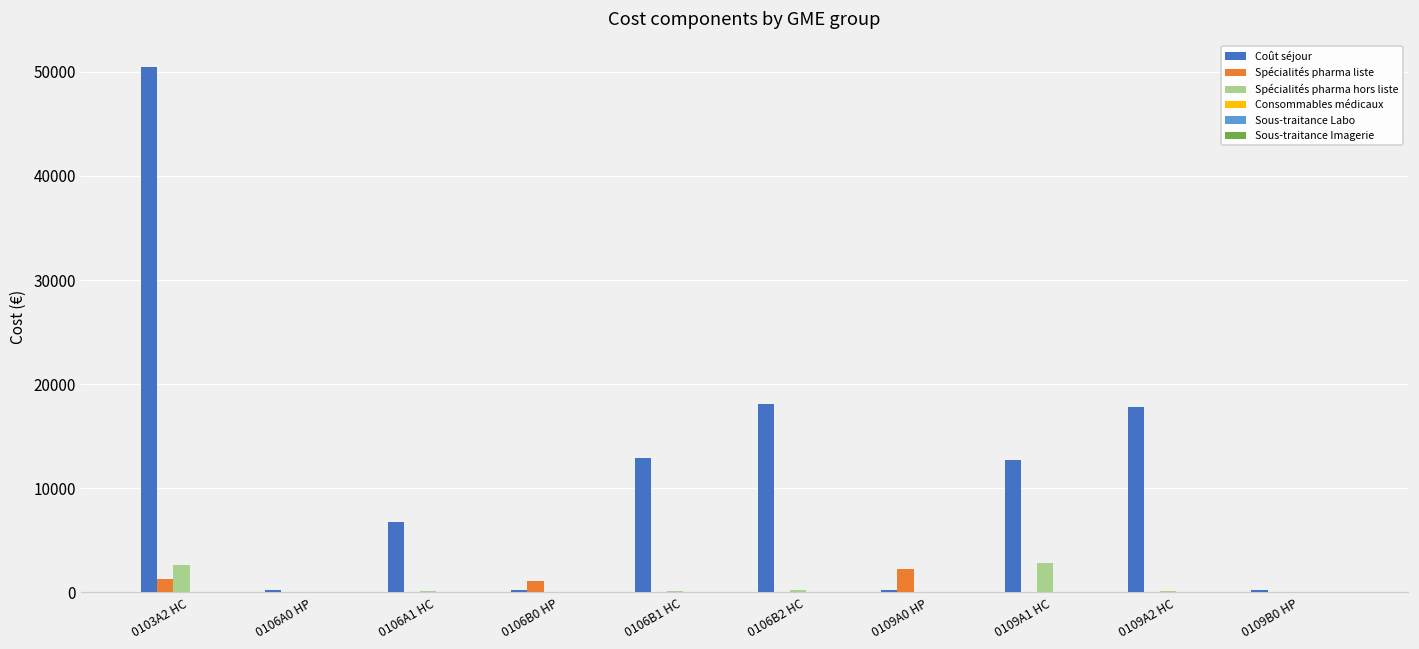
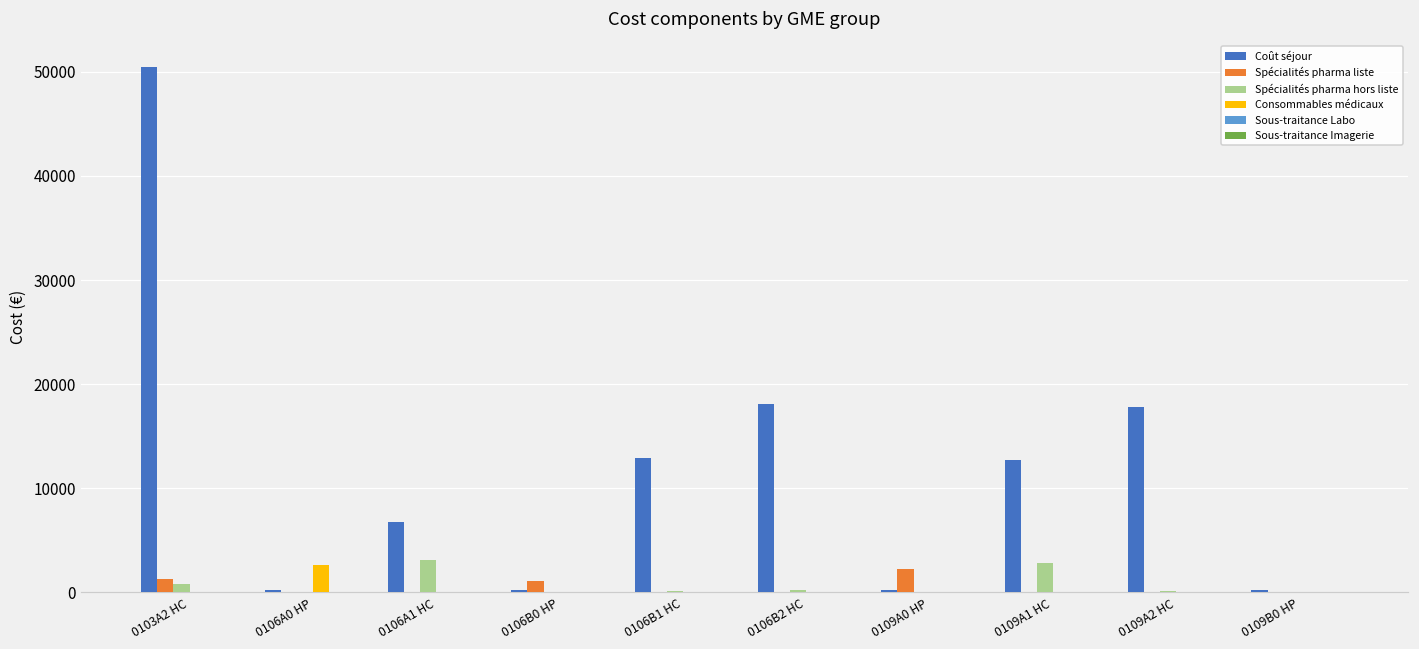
Spécialités pharma hors liste, 0103A2 HC: 3000 -> 1000
Consommables médicaux, 0106A0 HP: 0 -> 3000
Spécialités pharma hors liste, 0106A1 HC: 0 -> 3000
